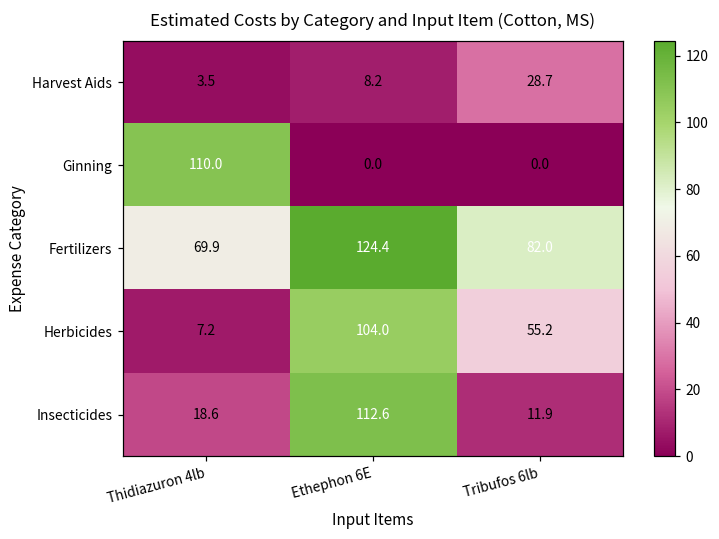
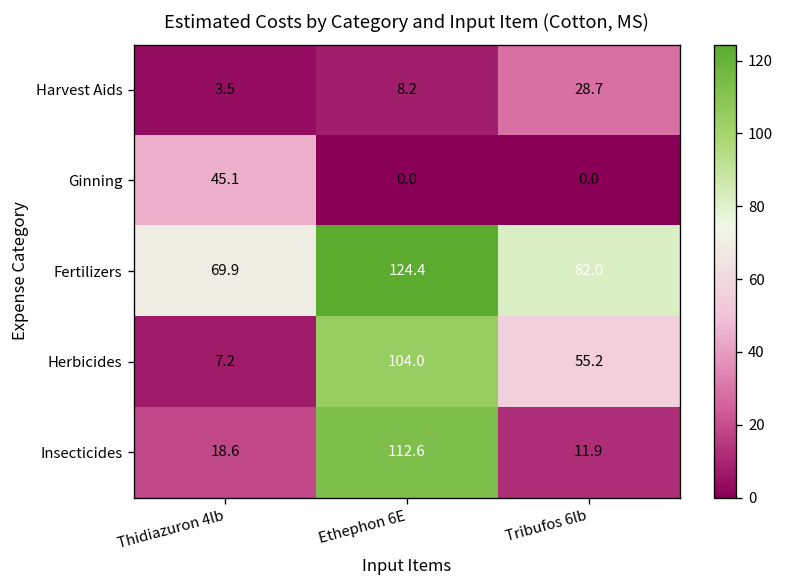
Ginning, Thidiazuron 4lb: 110.0 -> 45.1
